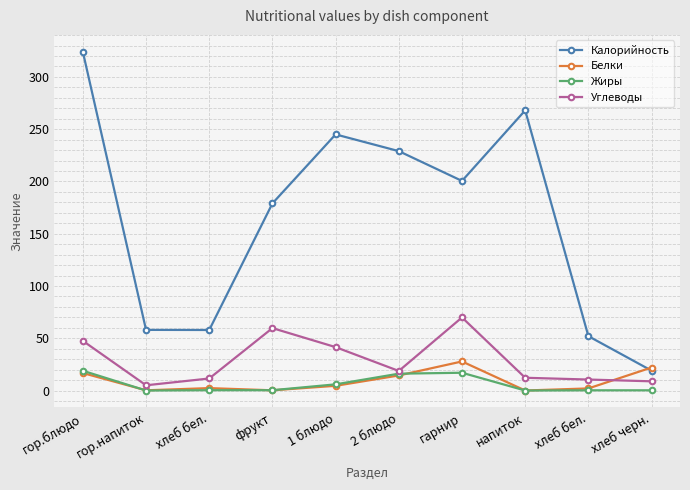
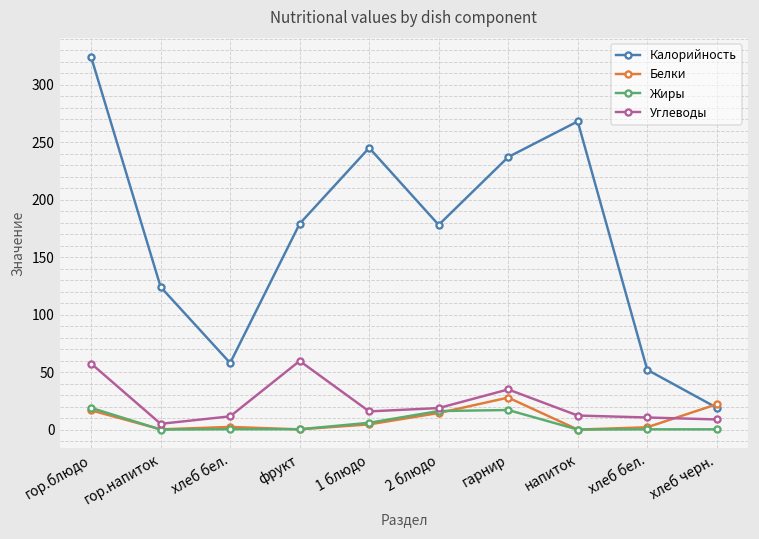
Углеводы, гор.блюдо: 48 -> 57
Калорийность, гор.напиток: 58 -> 124
Углеводы, 1 блюдо: 42 -> 16
Калорийность, 2 блюдо: 229 -> 178
Калорийность, гарнир: 201 -> 237
Углеводы, гарнир: 70 -> 35
